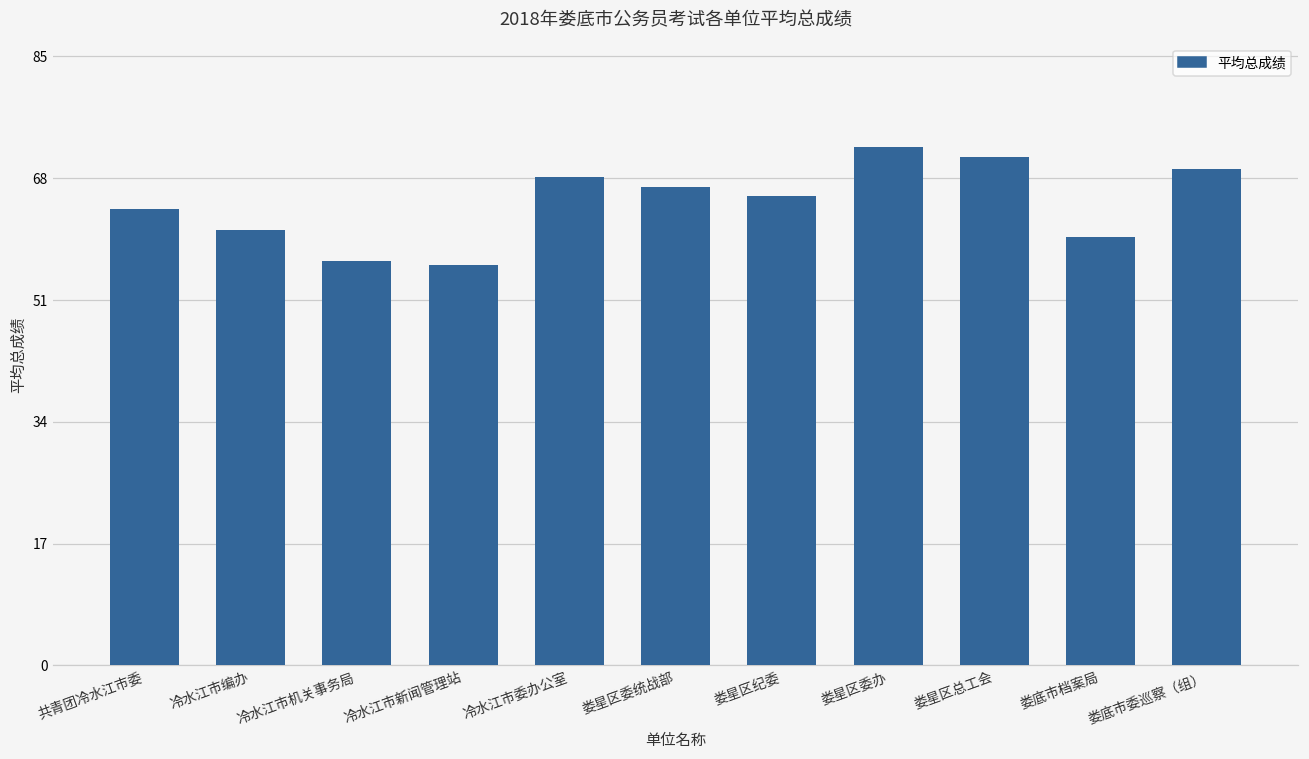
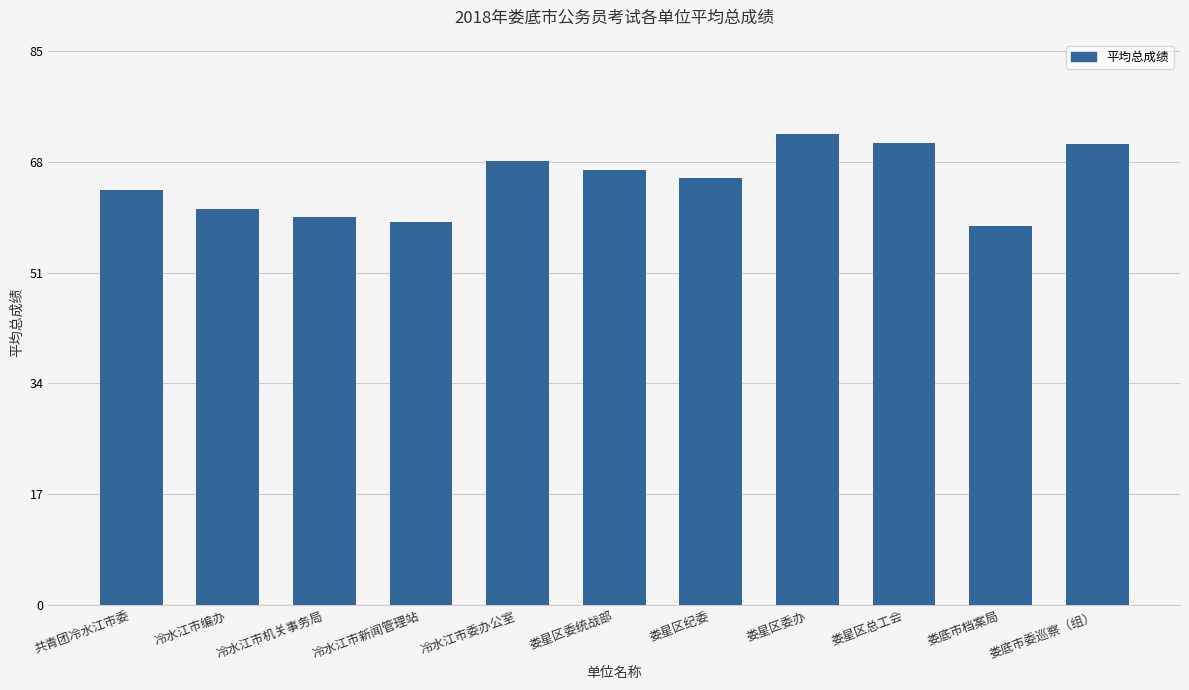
冷水江市机关事务局: 56 -> 60
冷水江市新闻管理站: 56 -> 59
娄底市档案局: 60 -> 58
娄底市委巡察（组）: 69 -> 71
